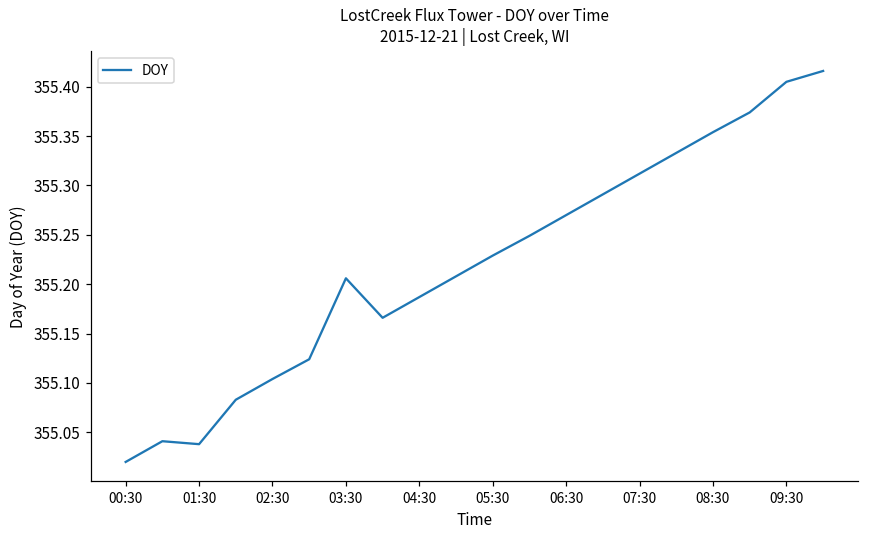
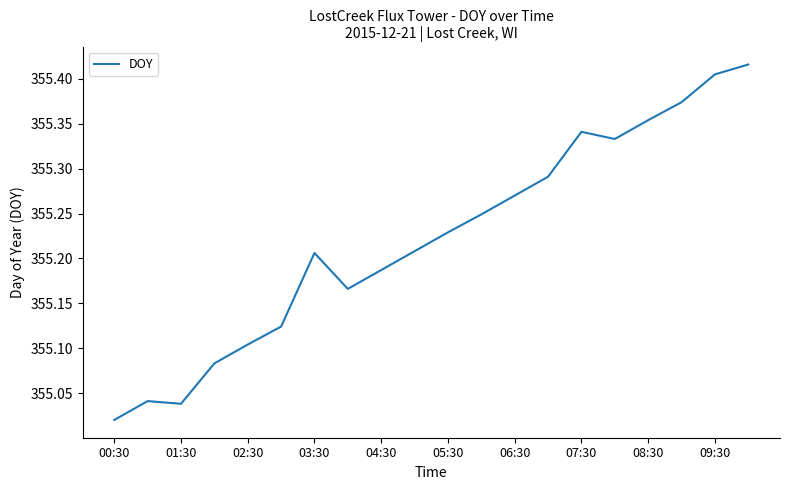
07:30: 355.31 -> 355.34
